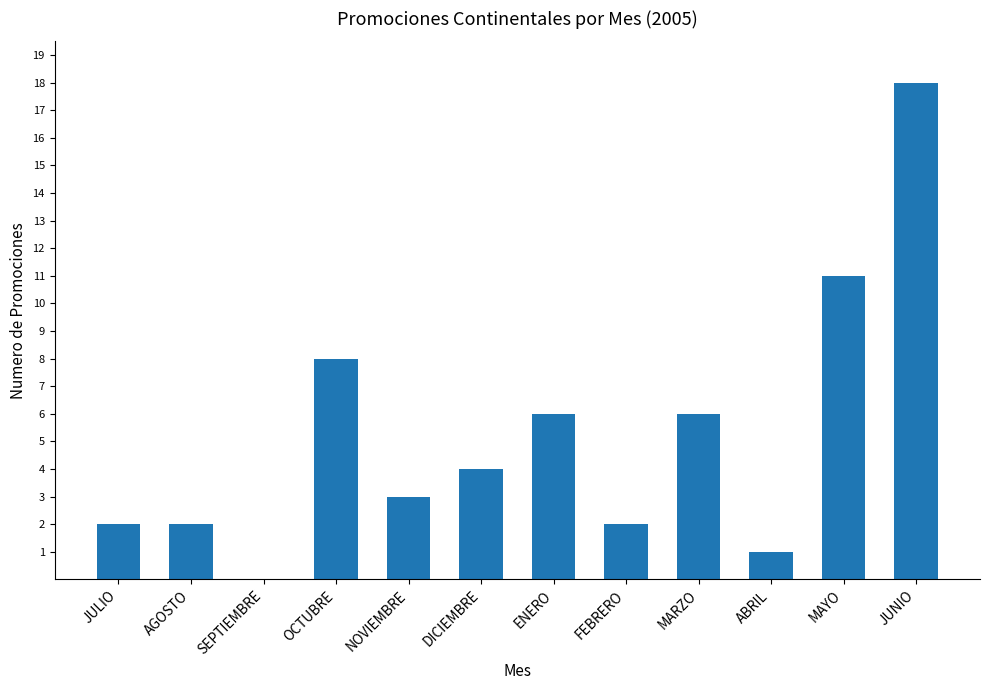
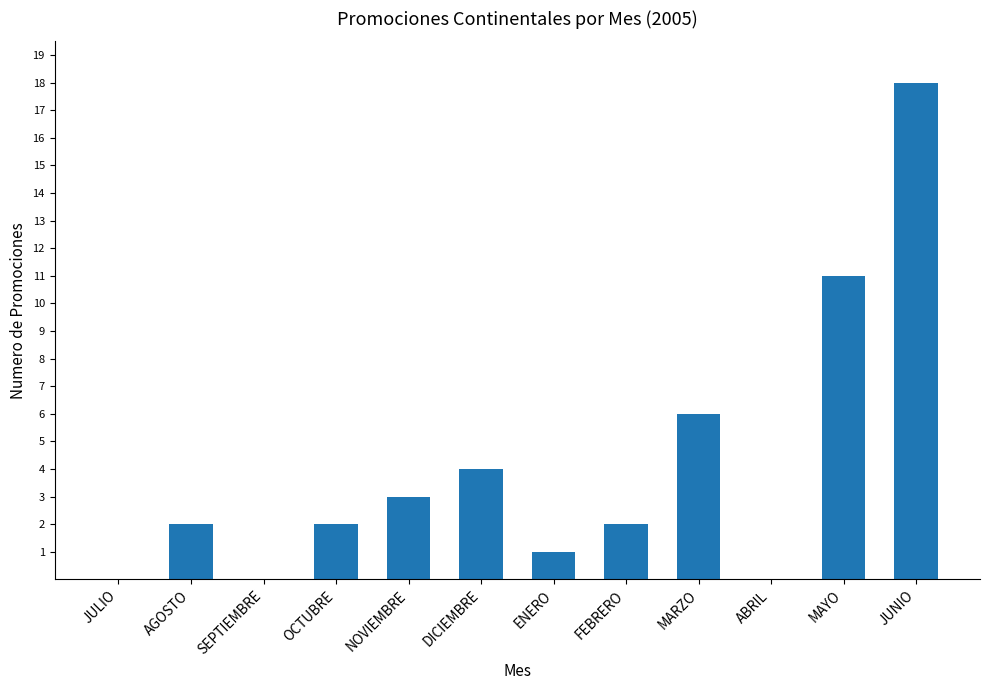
JULIO: 2 -> 0
OCTUBRE: 8 -> 2
ENERO: 6 -> 1
ABRIL: 1 -> 0
